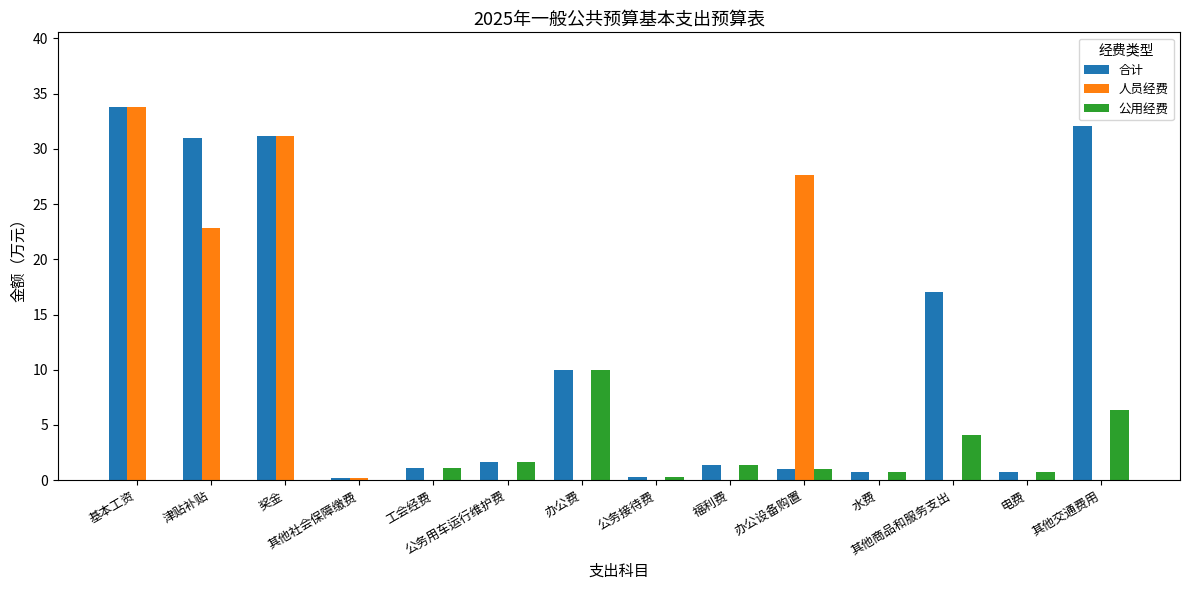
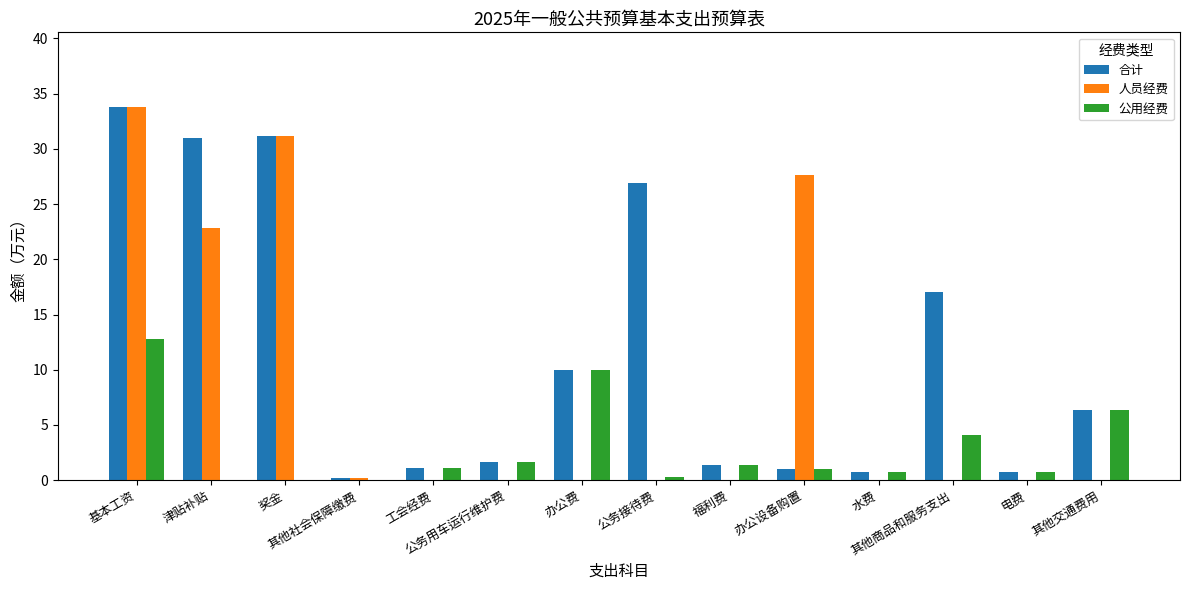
公用经费, 基本工资: 0.0 -> 12.8
合计, 公务接待费: 0.3 -> 26.9
合计, 其他交通费用: 32.1 -> 6.4
